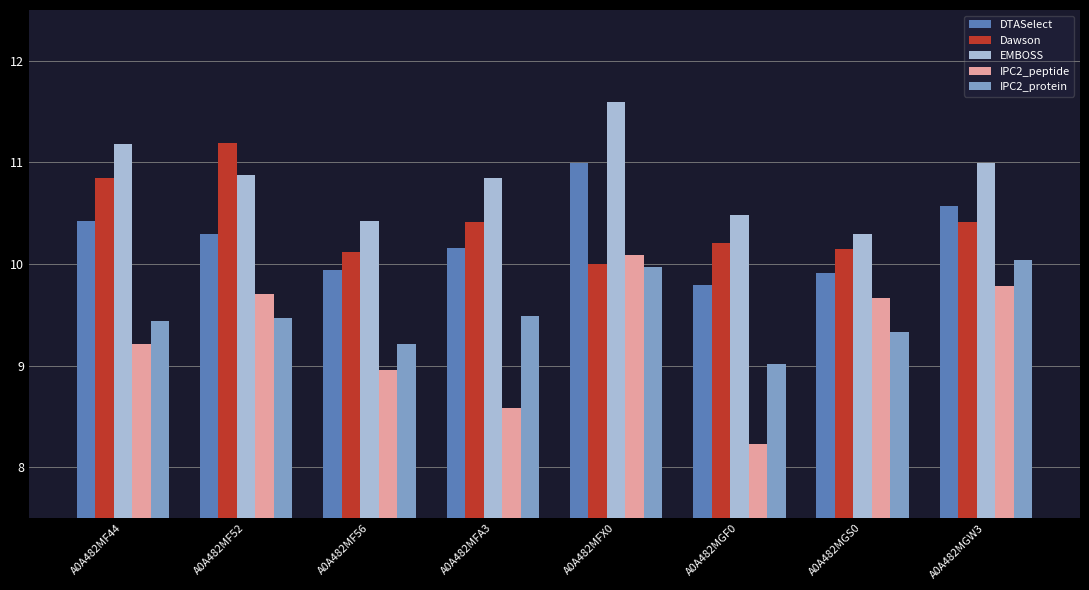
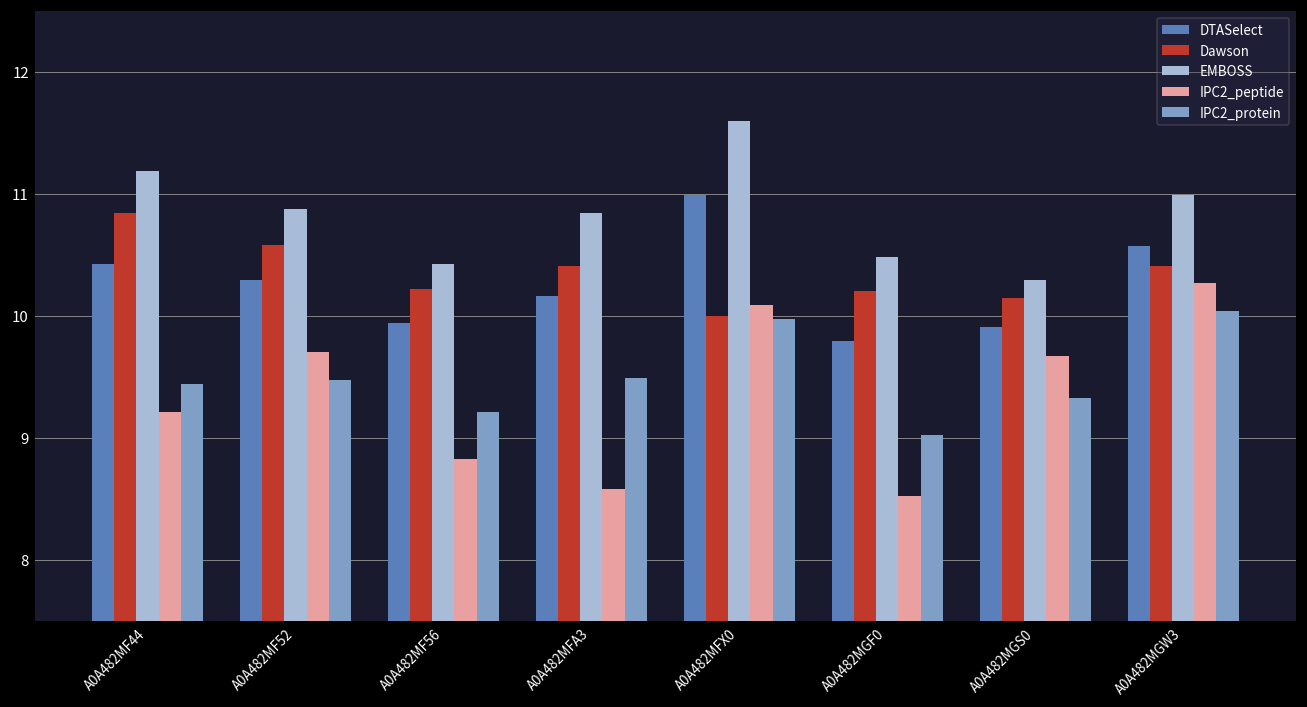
Dawson, A0A482MF52: 11.19 -> 10.58
Dawson, A0A482MF56: 10.12 -> 10.22
IPC2_peptide, A0A482MF56: 8.96 -> 8.83
IPC2_peptide, A0A482MGF0: 8.23 -> 8.52
IPC2_peptide, A0A482MGW3: 9.78 -> 10.27
